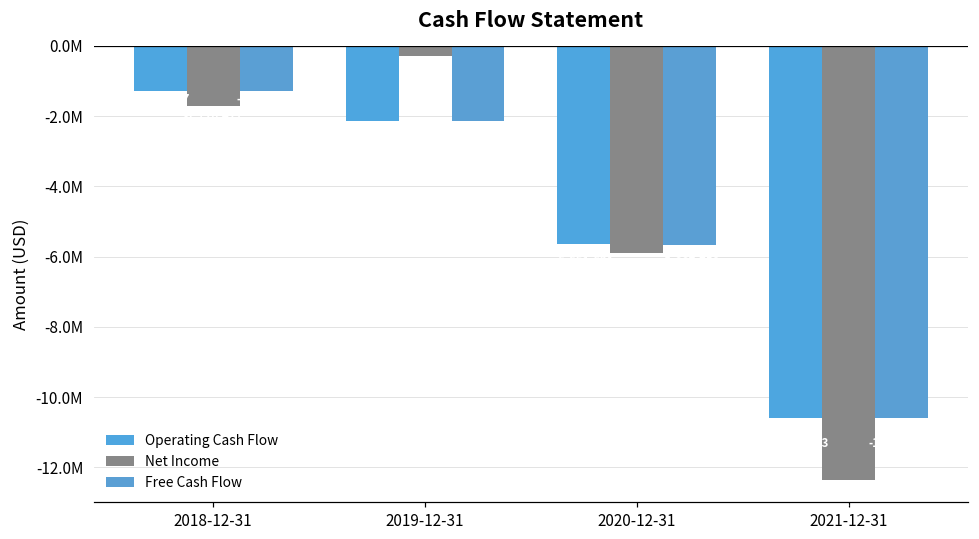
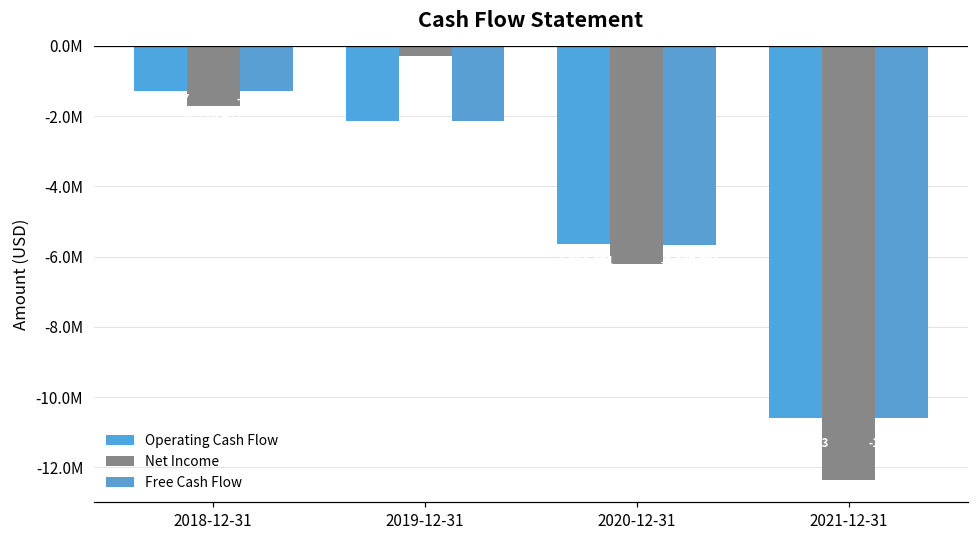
Net Income, 2020-12-31: -5900000 -> -6200000
